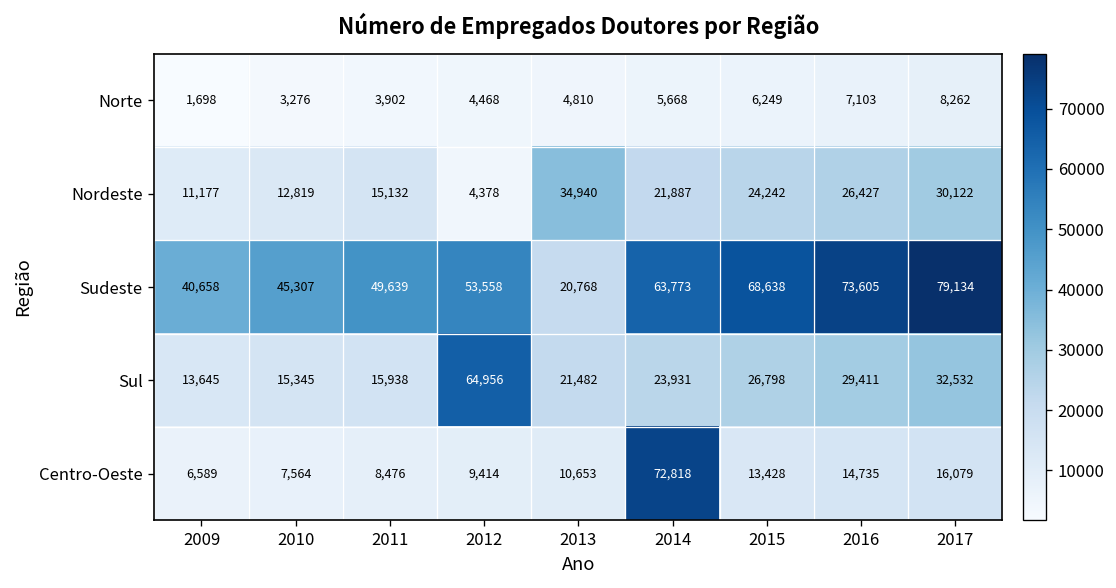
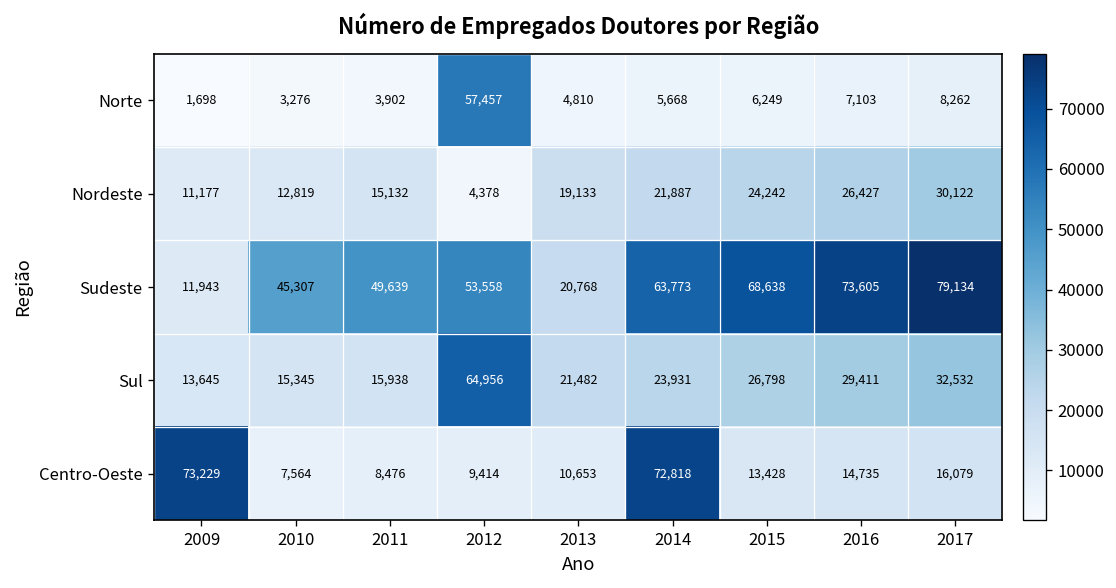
Norte, 2012: 4,468 -> 57,457
Nordeste, 2013: 34,940 -> 19,133
Sudeste, 2009: 40,658 -> 11,943
Centro-Oeste, 2009: 6,589 -> 73,229
